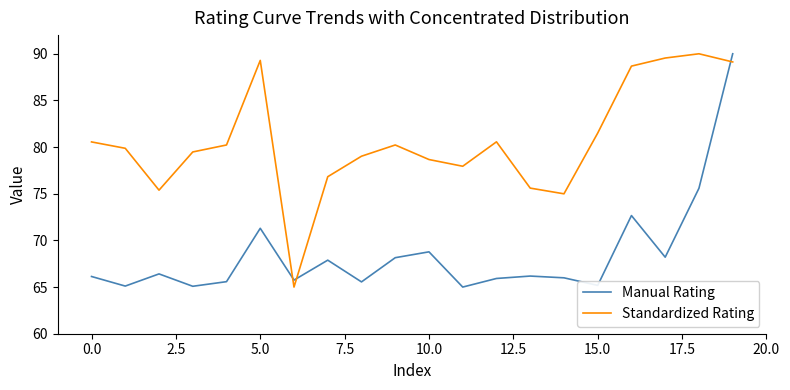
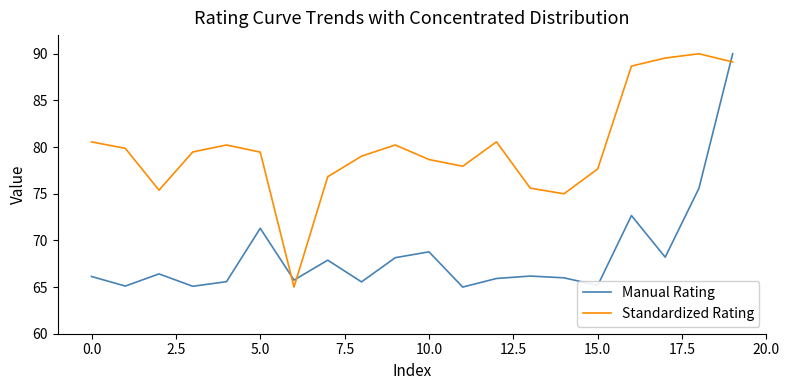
Standardized Rating, 5.0: 89 -> 79
Standardized Rating, 15.0: 82 -> 78
